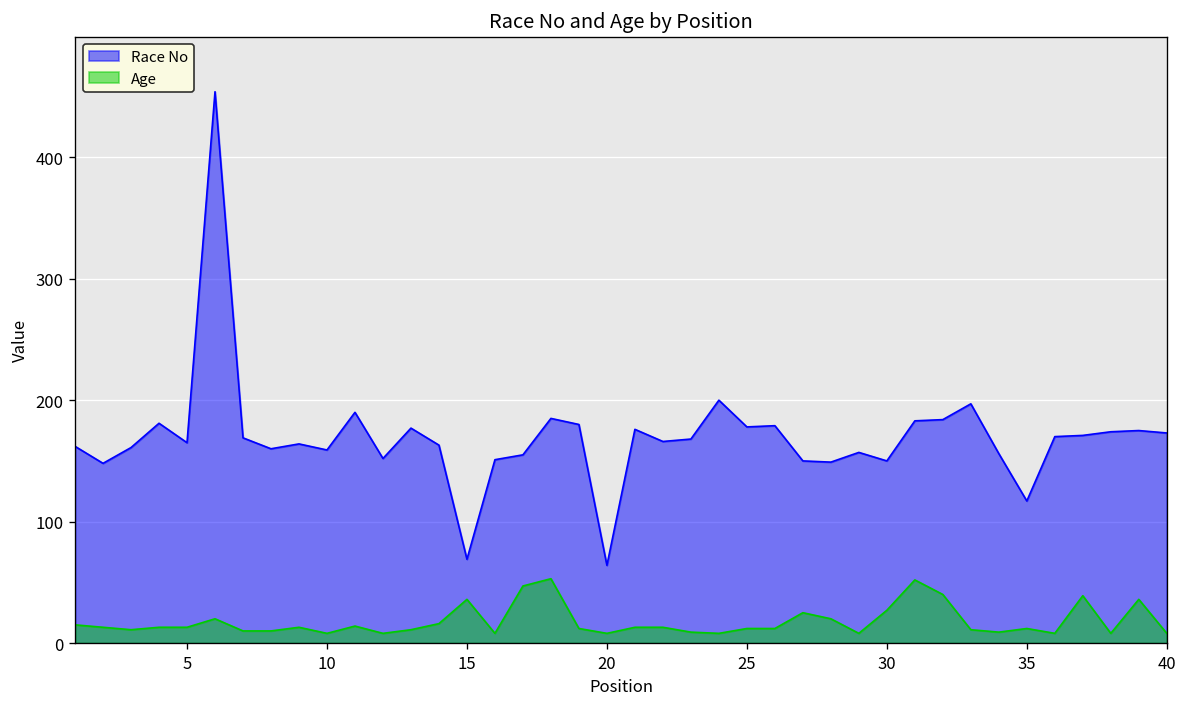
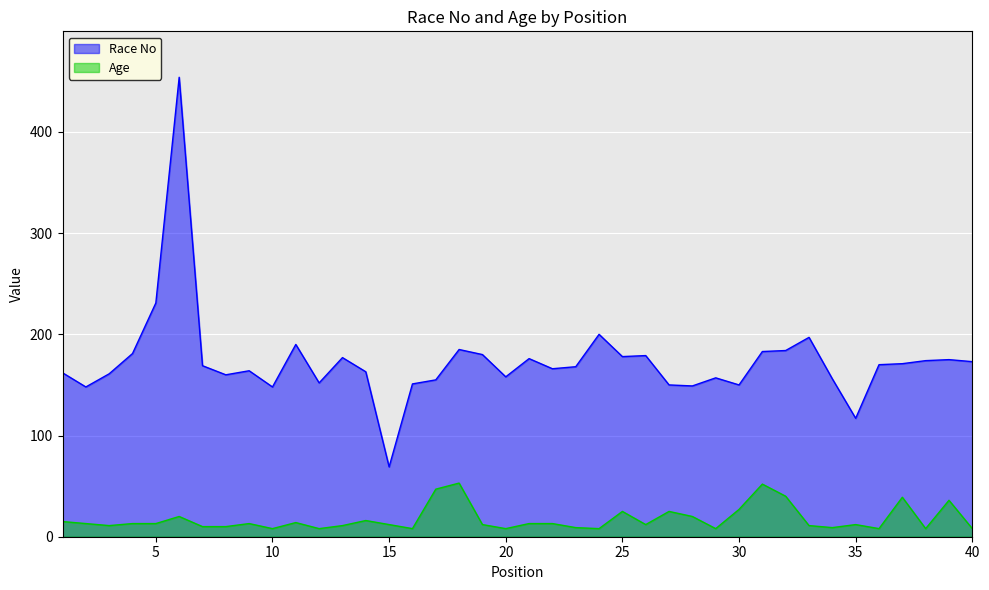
Race No, 5: 165 -> 231
Race No, 10: 159 -> 148
Age, 15: 36 -> 12
Race No, 20: 64 -> 158
Age, 25: 12 -> 25
